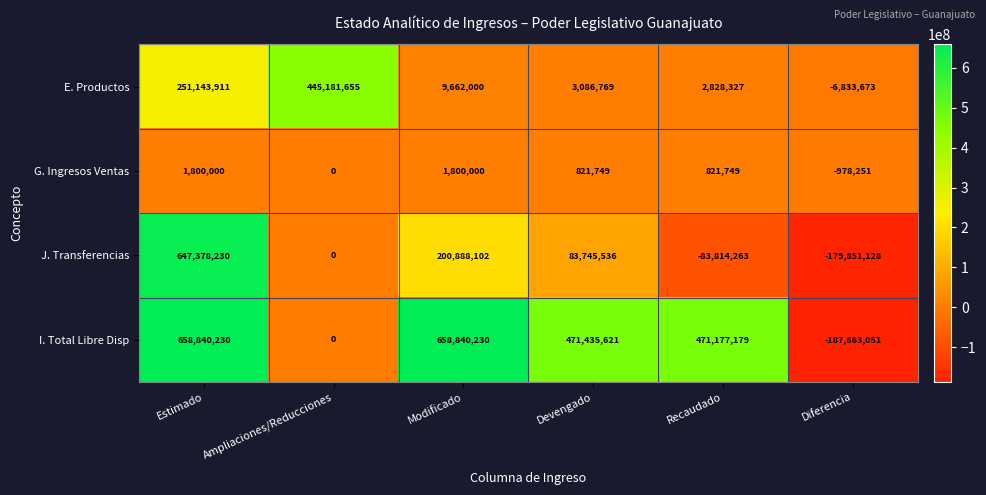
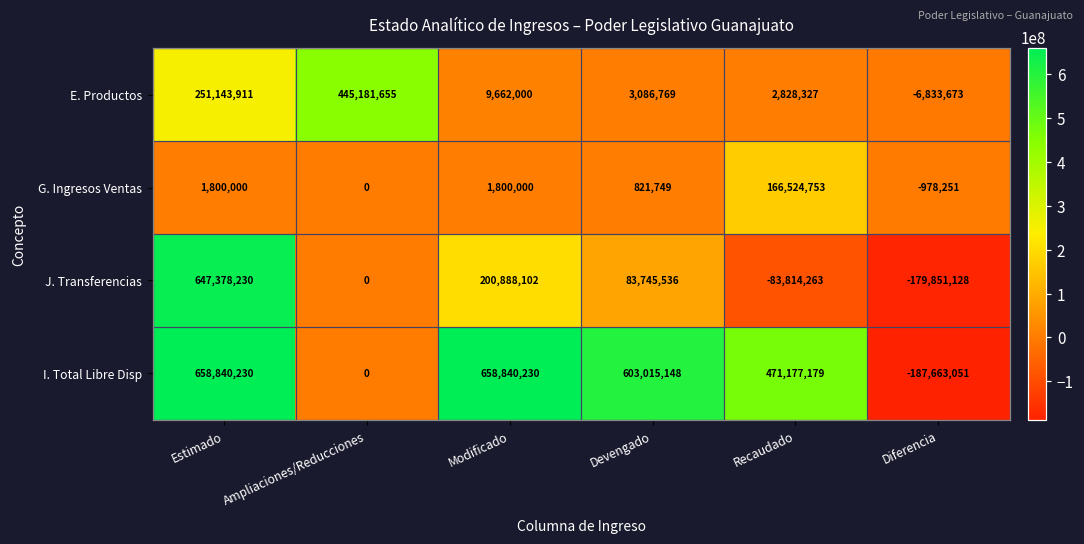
G. Ingresos Ventas, Recaudado: 821,749 -> 166,524,753
I. Total Libre Disp, Devengado: 471,435,621 -> 603,015,148
